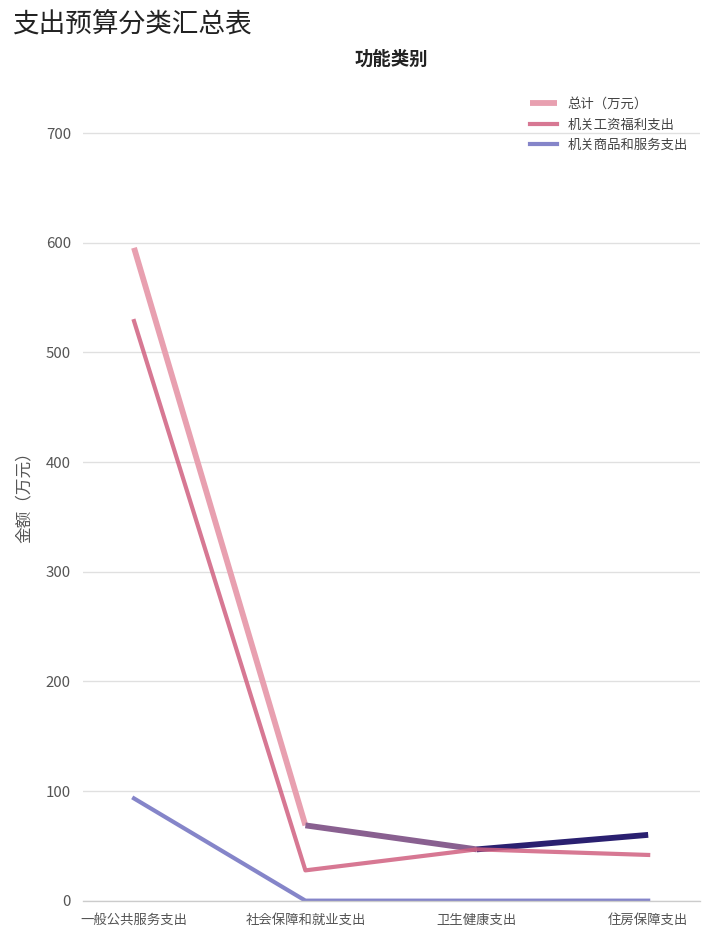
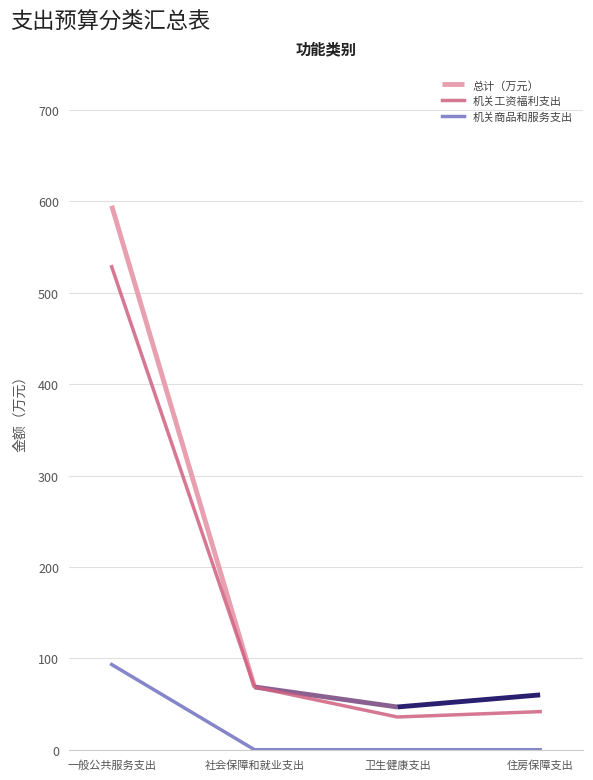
机关工资福利支出, 社会保障和就业支出: 30 -> 70
机关工资福利支出, 卫生健康支出: 50 -> 40
